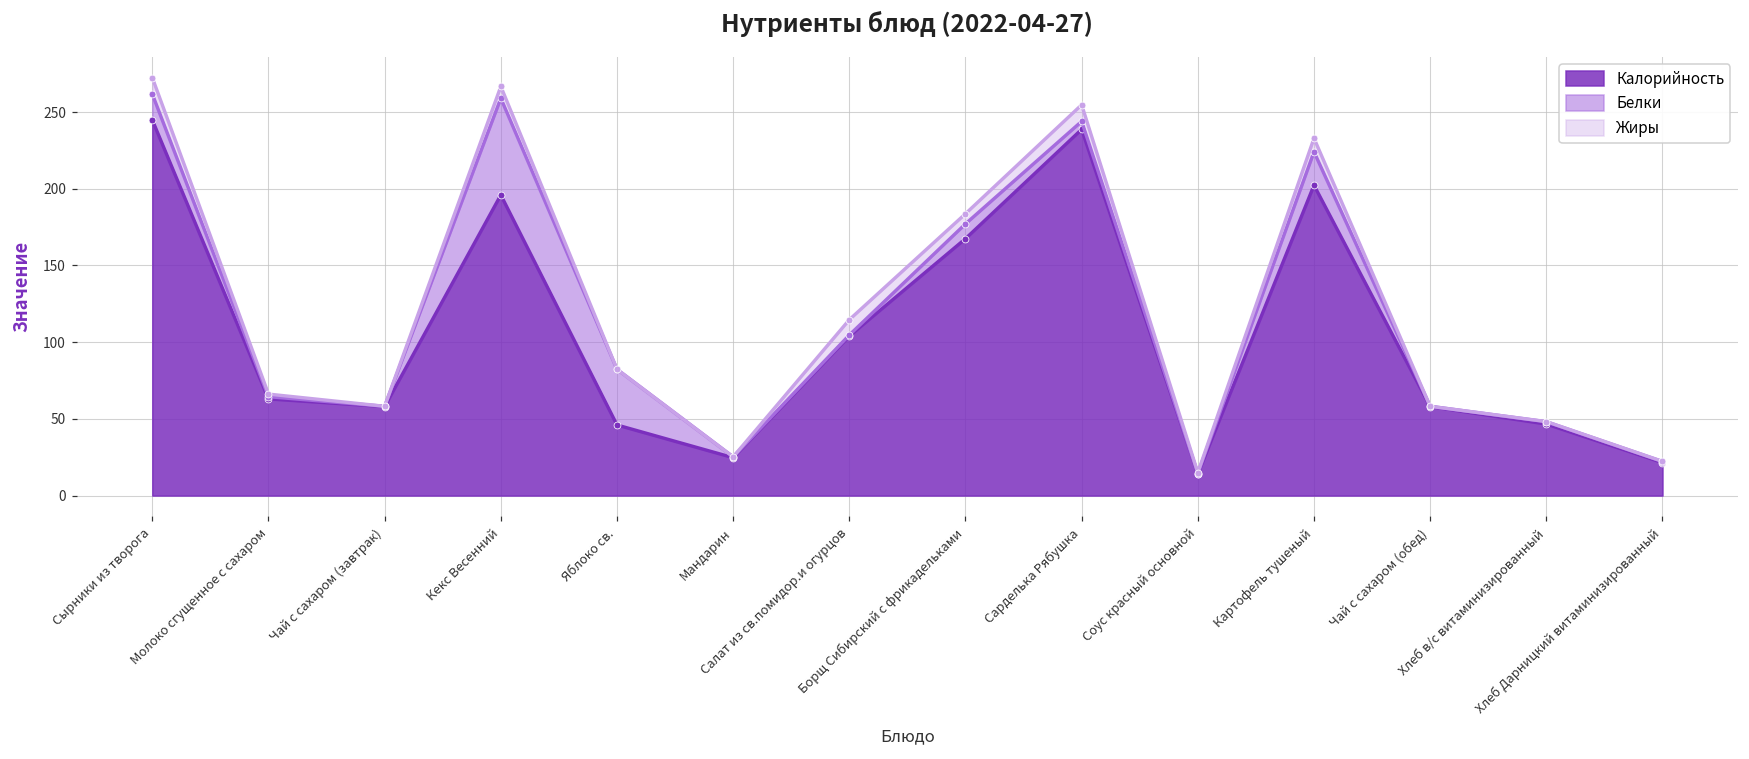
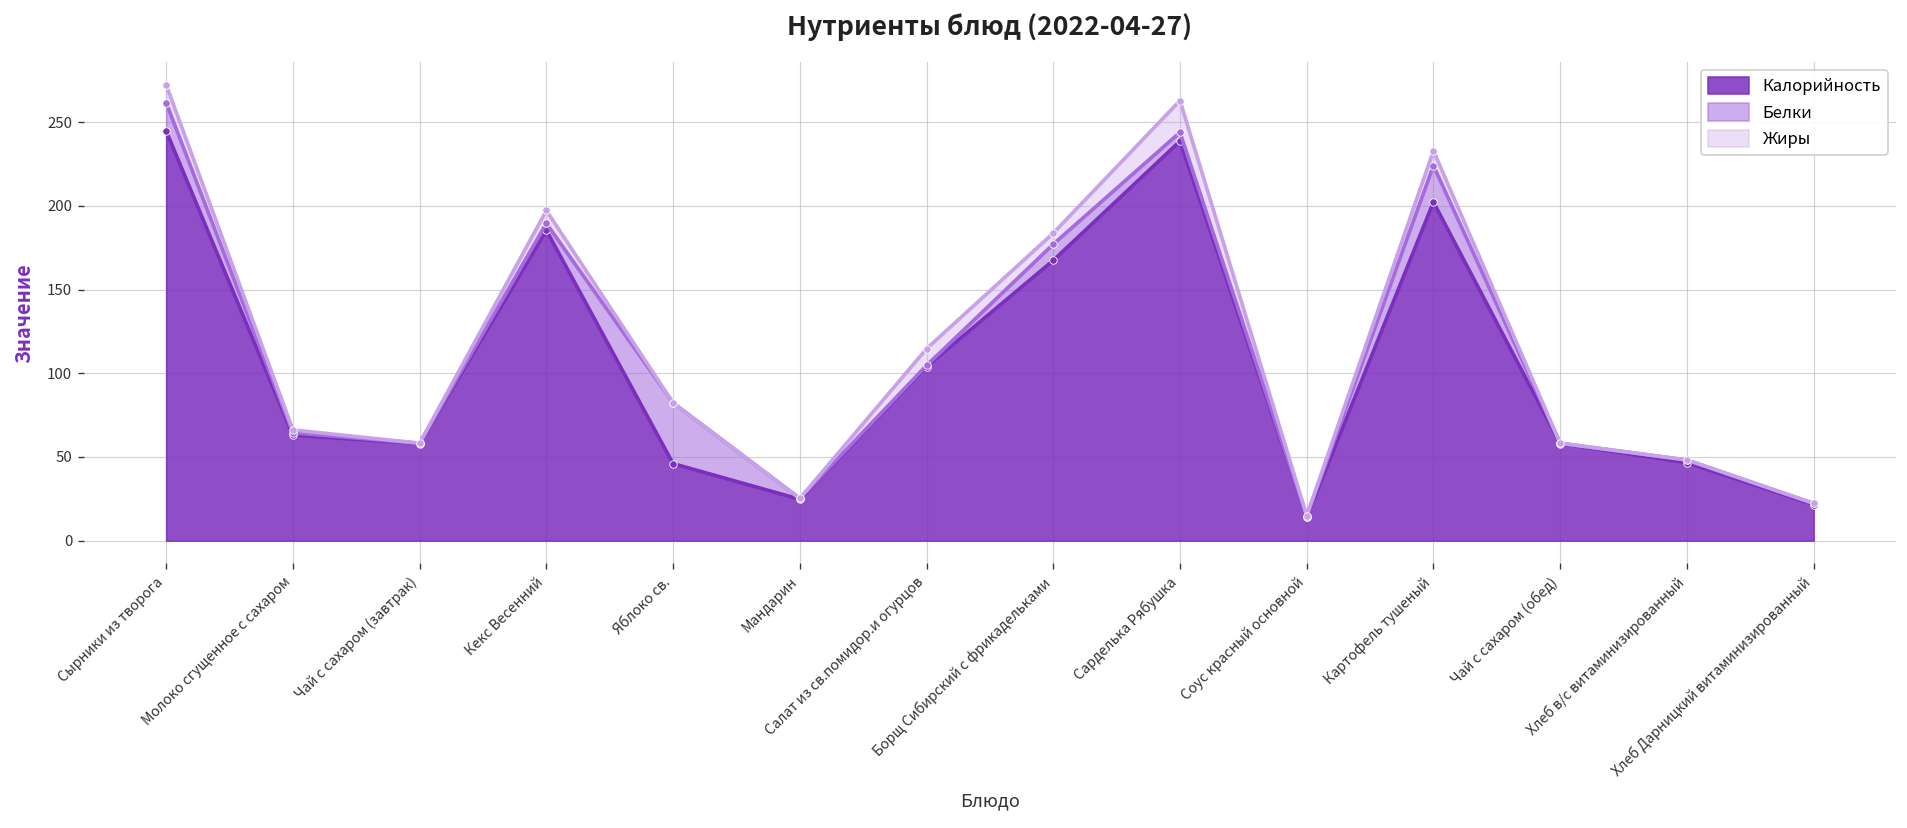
Калорийность, Кекс Весенний: 196 -> 185
Белки, Кекс Весенний: 63 -> 4
Жиры, Сарделька Рябушка: 11 -> 19
